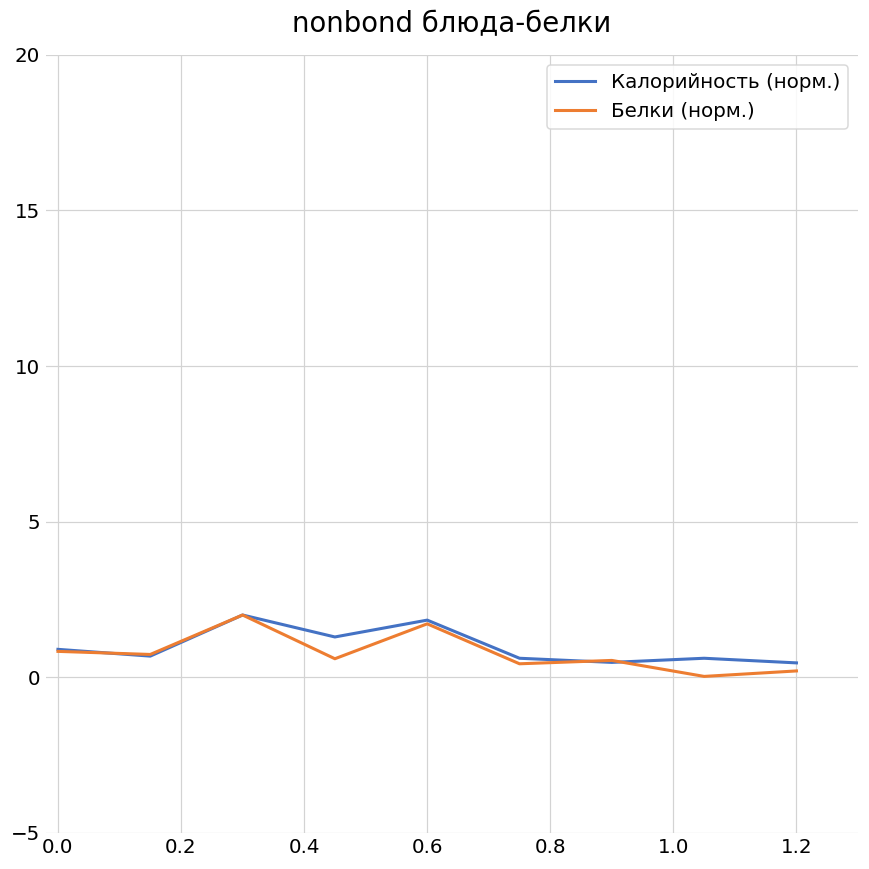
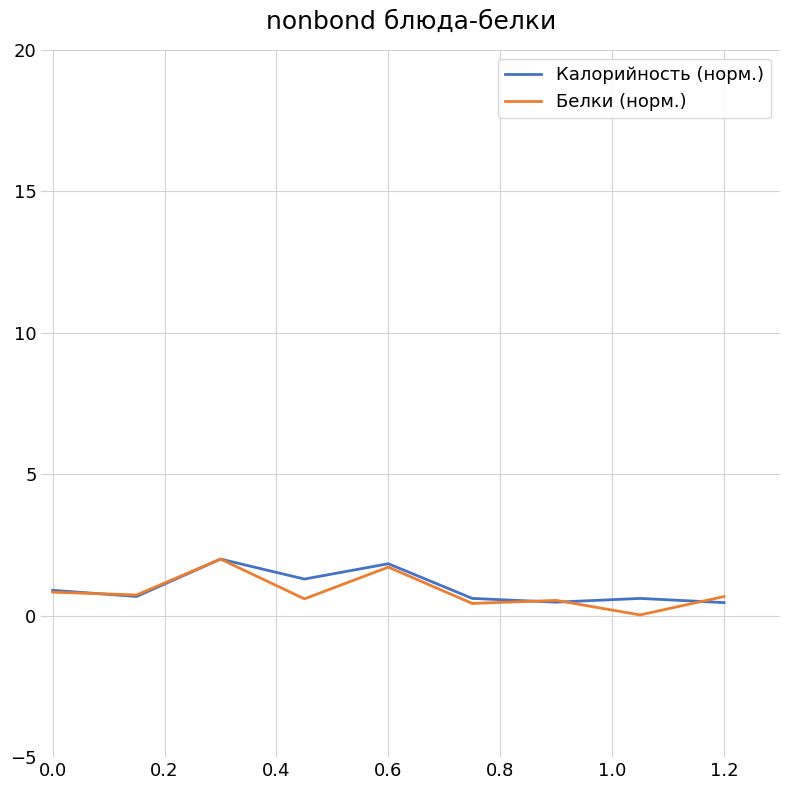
Белки (норм.), 1.2: 0.2 -> 0.7
